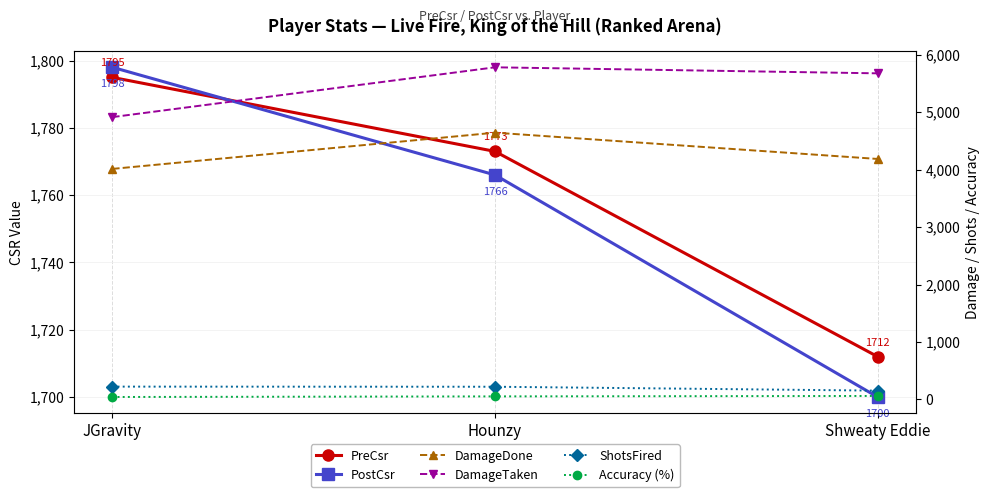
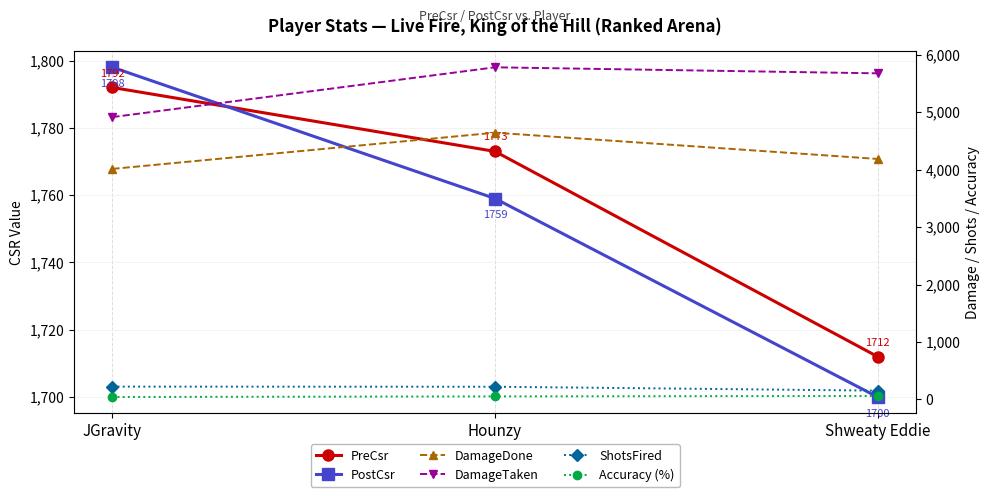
PreCsr, JGravity: 1795 -> 1792
PostCsr, Hounzy: 1766 -> 1759
